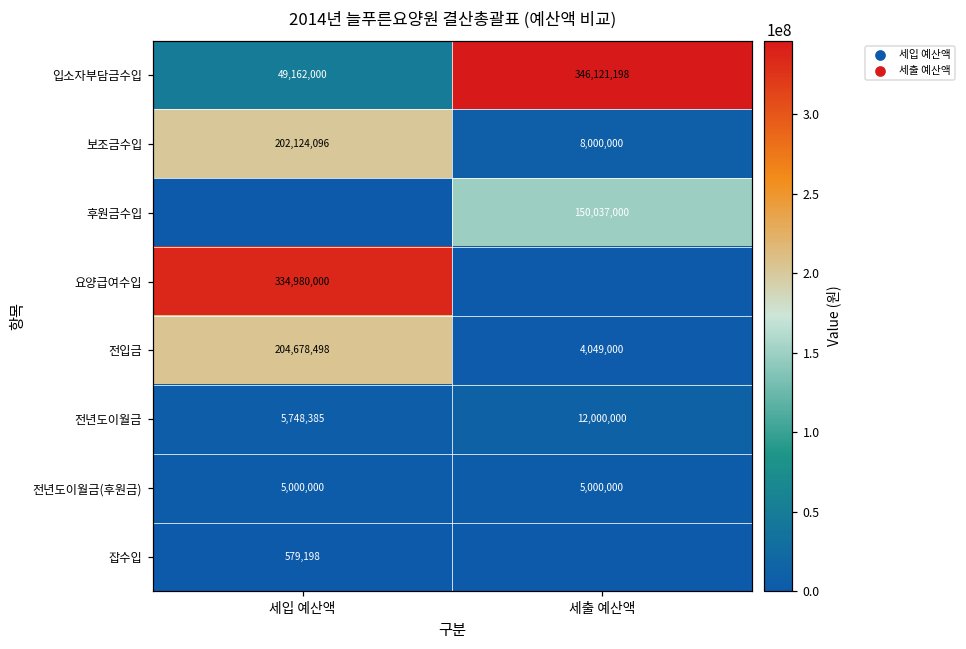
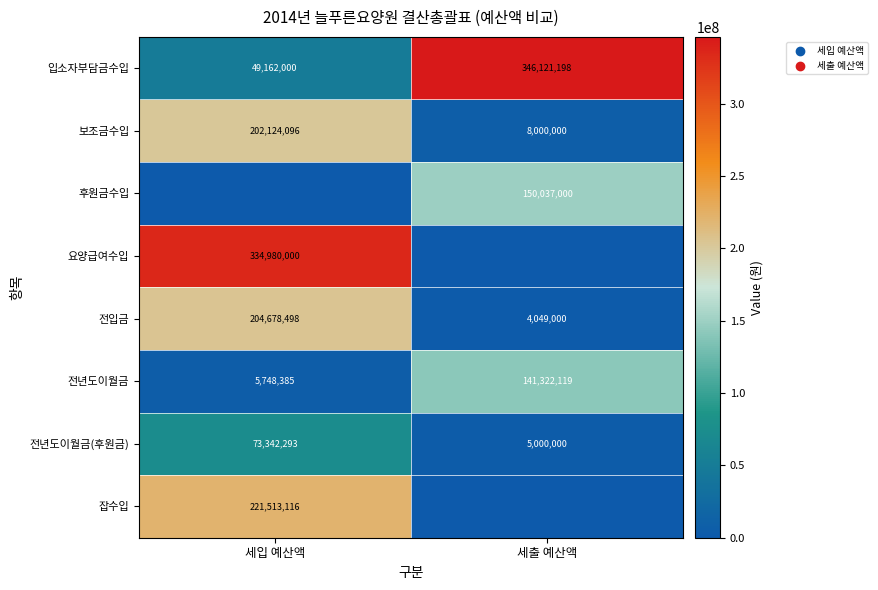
전년도이월금, 세출 예산액: 12,000,000 -> 141,322,119
전년도이월금(후원금), 세입 예산액: 5,000,000 -> 73,342,293
잡수입, 세입 예산액: 579,198 -> 221,513,116
